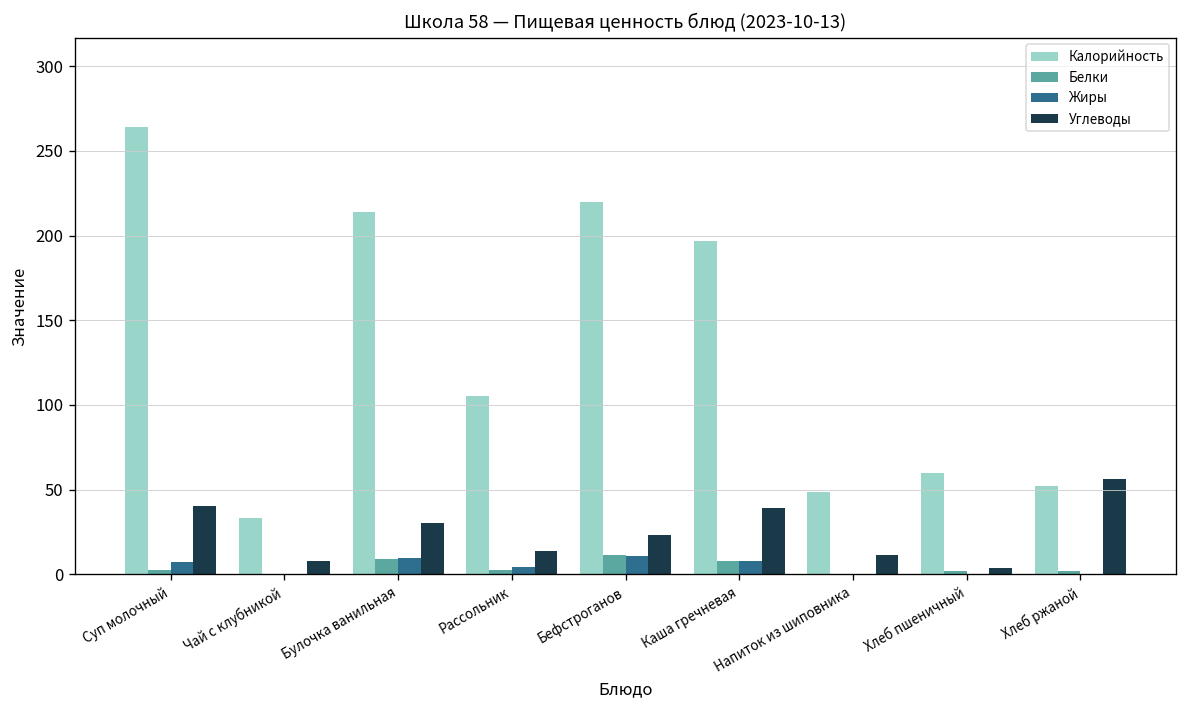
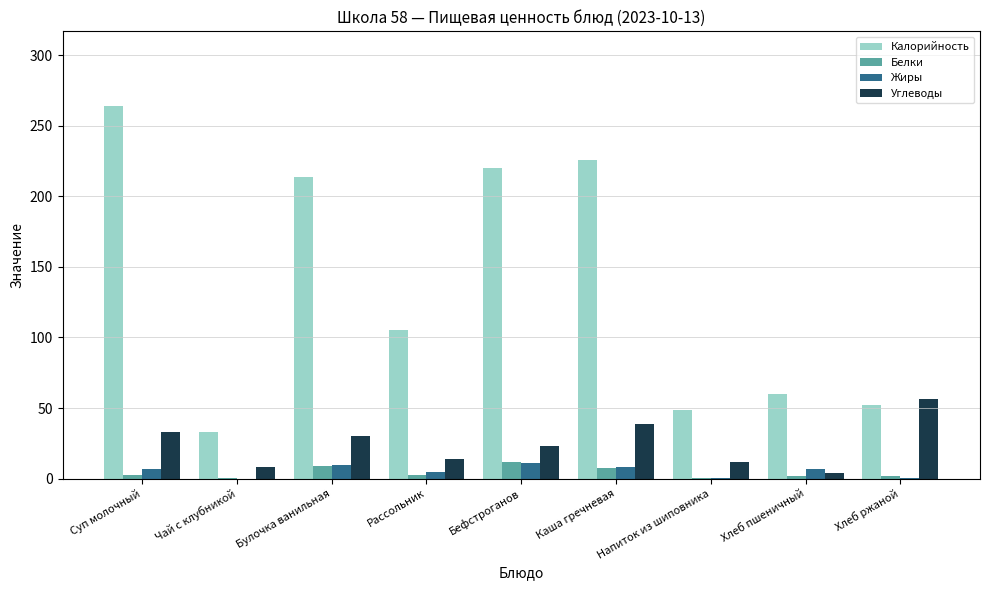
Углеводы, Суп молочный: 40 -> 33
Калорийность, Каша гречневая: 197 -> 226
Жиры, Хлеб пшеничный: 0 -> 7
